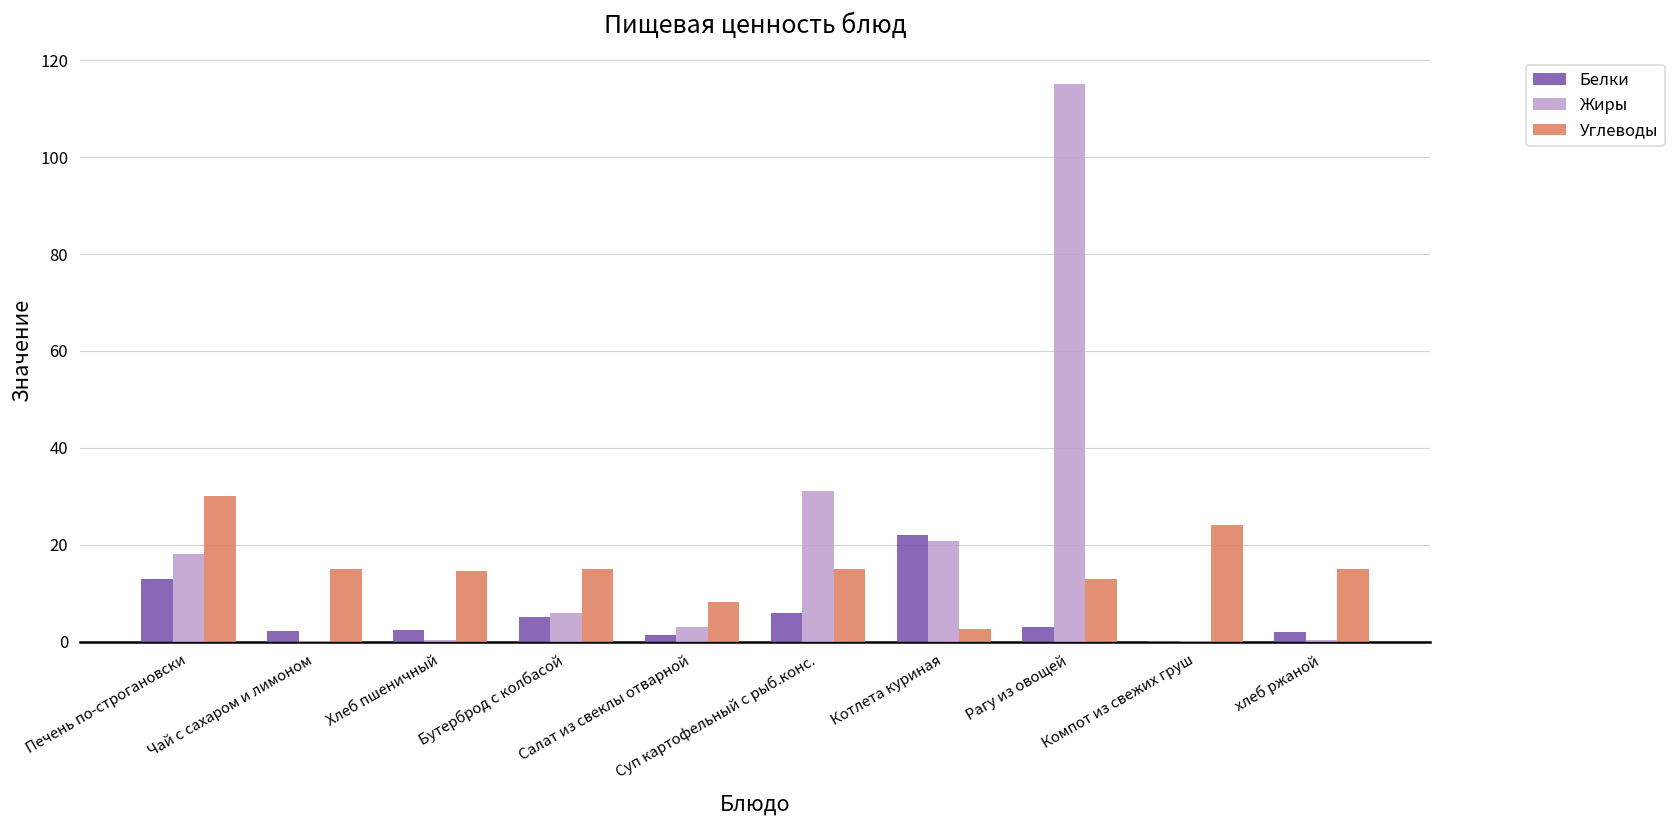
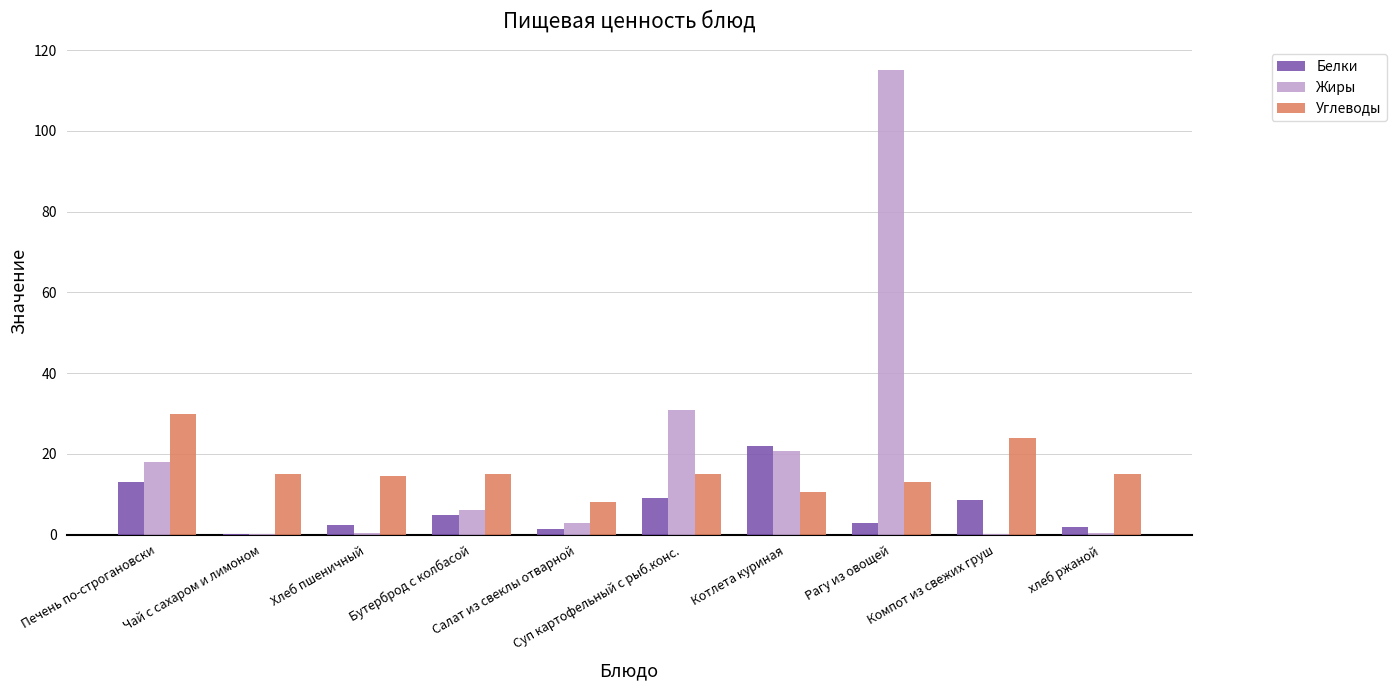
Белки, Чай с сахаром и лимоном: 2 -> 0
Белки, Суп картофельный с рыб.конс.: 6 -> 9
Углеводы, Котлета куриная: 3 -> 11
Белки, Компот из свежих груш: 0 -> 9
